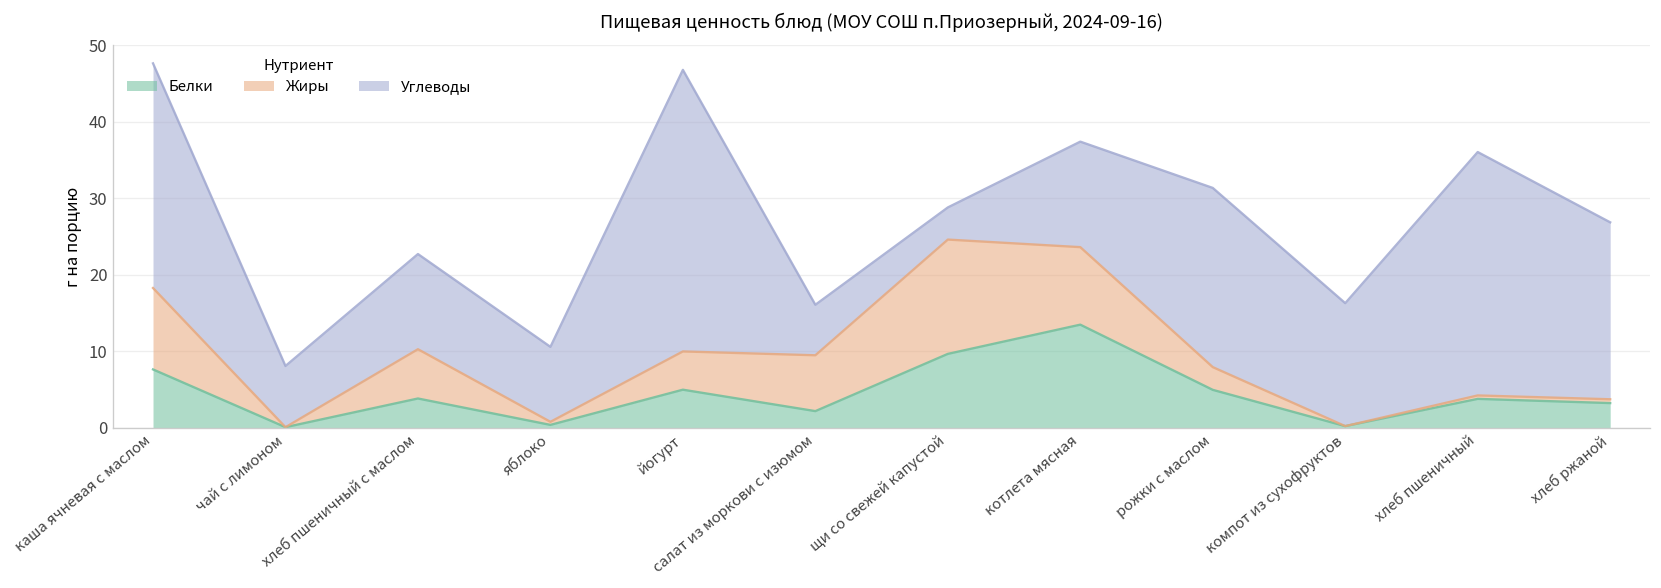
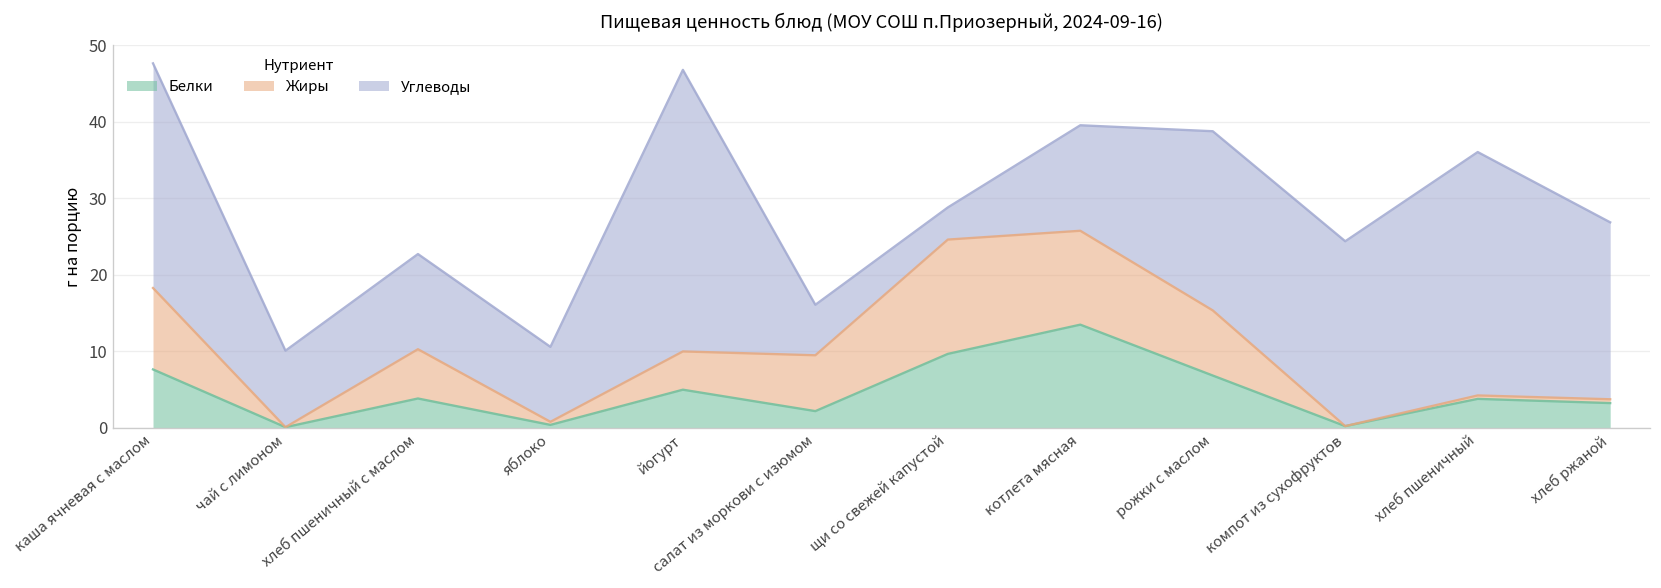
Углеводы, чай с лимоном: 8 -> 10
Жиры, котлета мясная: 10 -> 12
Белки, рожки с маслом: 5 -> 7
Жиры, рожки с маслом: 3 -> 9
Углеводы, компот из сухофруктов: 16 -> 24
